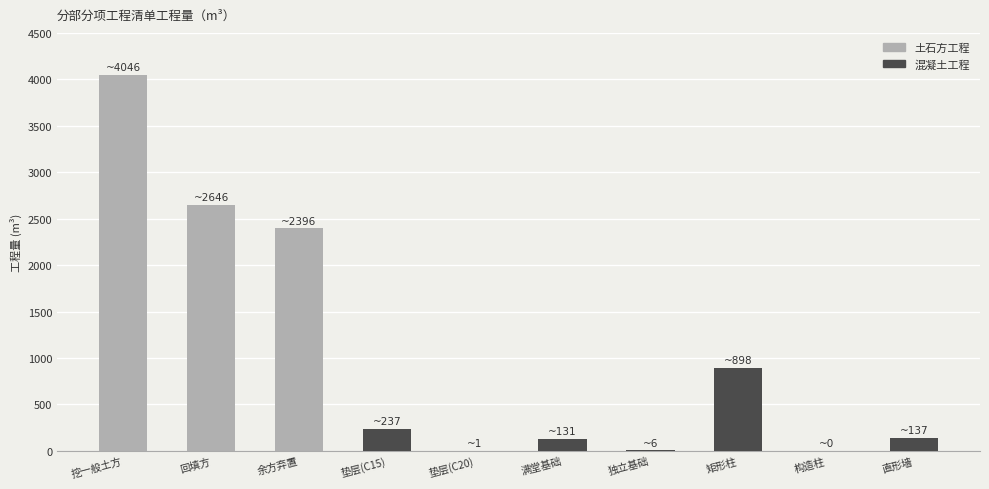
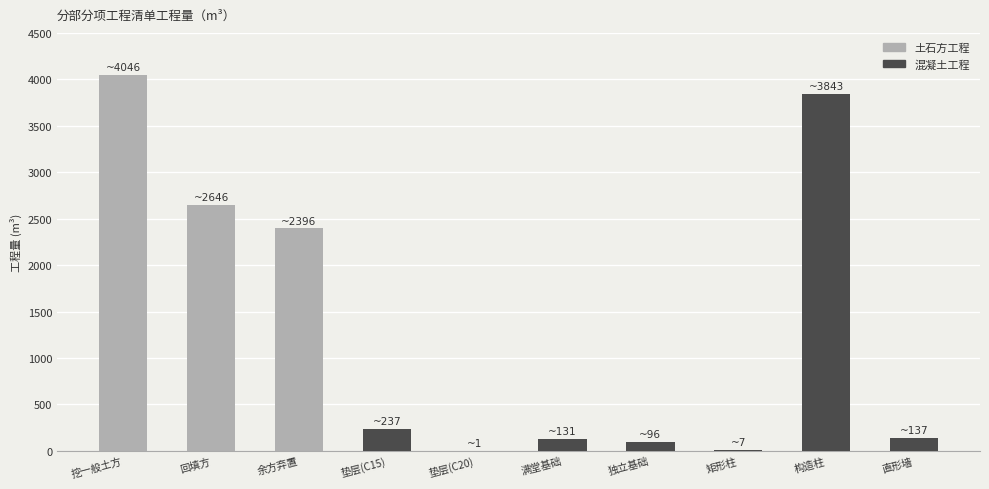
独立基础: 6 -> 96
矩形柱: 898 -> 7
构造柱: 0 -> 3843
